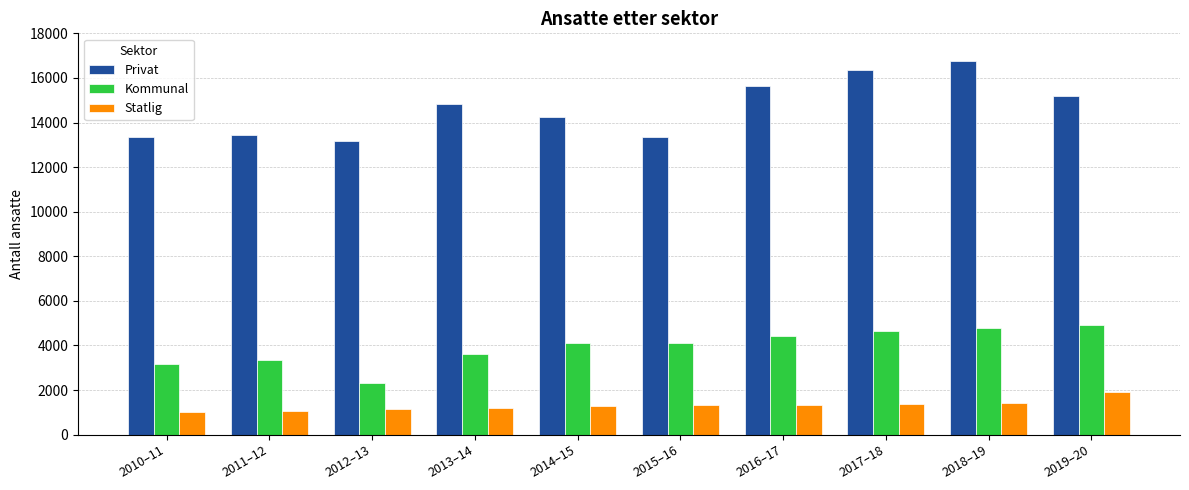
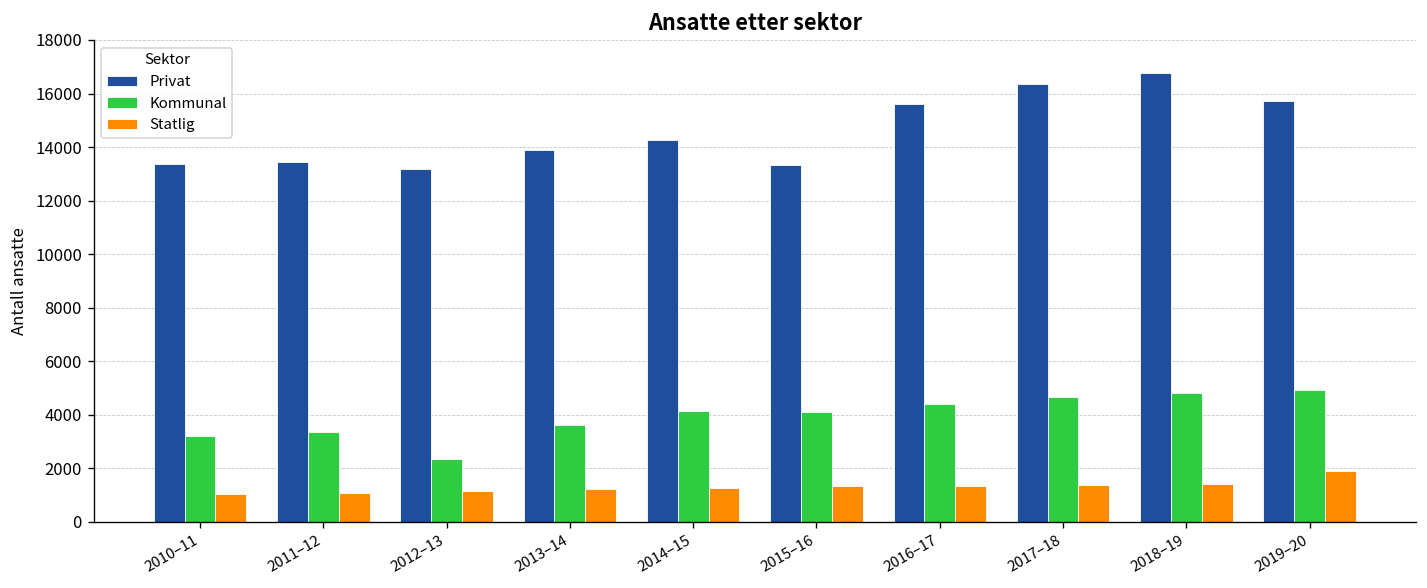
Privat, 2013–14: 14800 -> 13900
Privat, 2019–20: 15200 -> 15700
